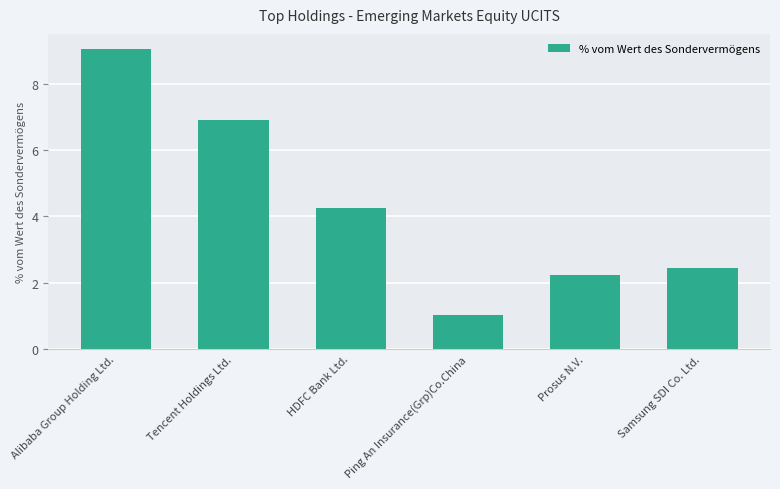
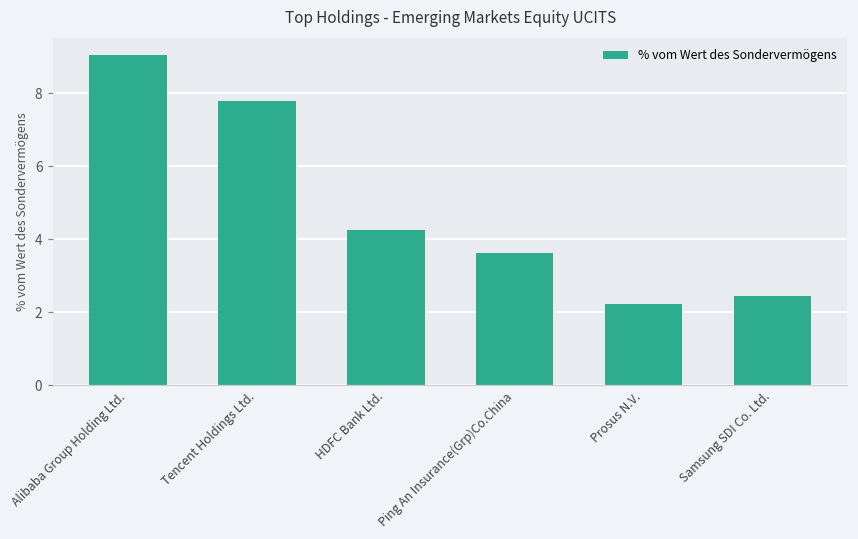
Tencent Holdings Ltd.: 6.9 -> 7.8
Ping An Insurance(Grp)Co.China: 1.0 -> 3.6
